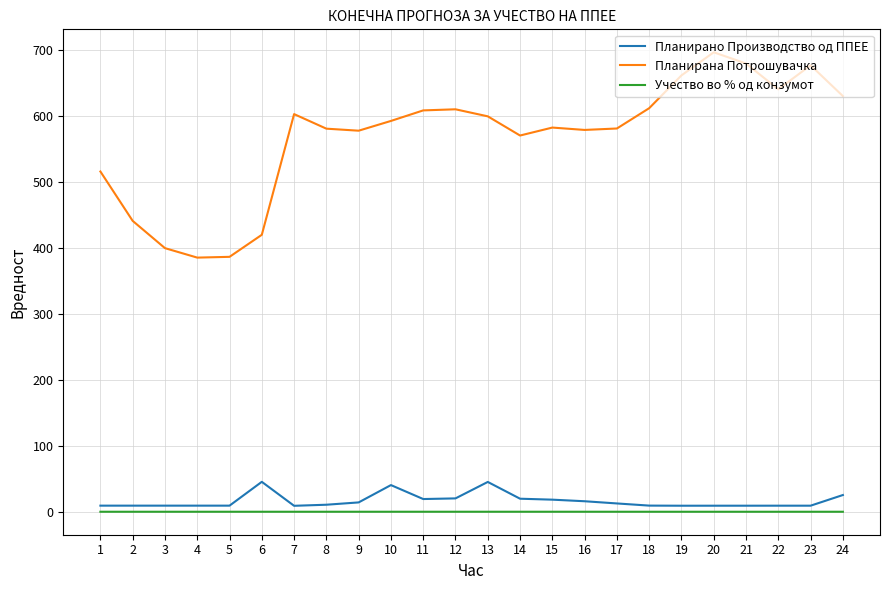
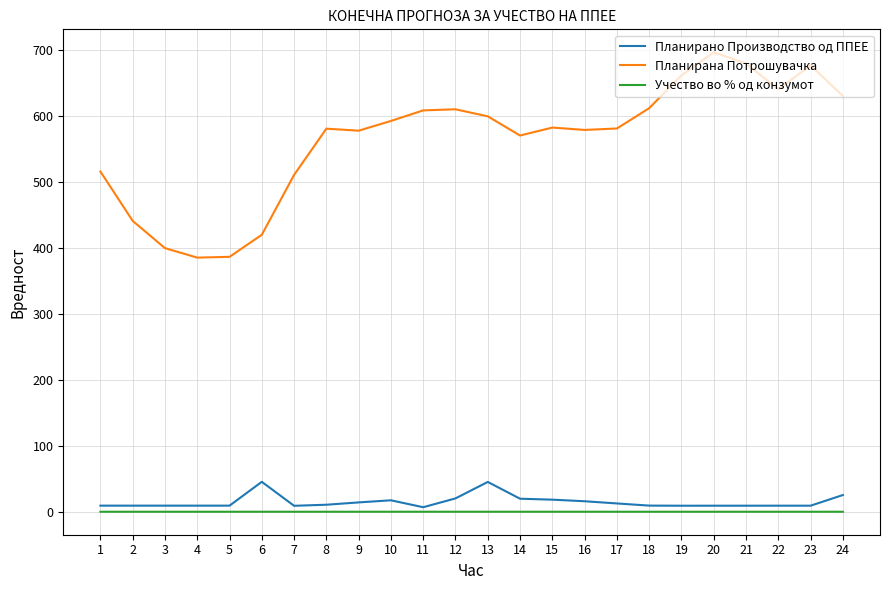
Планирана Потрошувачка, 7: 600 -> 510
Планирано Производство од ППЕЕ, 10: 40 -> 20
Планирано Производство од ППЕЕ, 11: 20 -> 10
